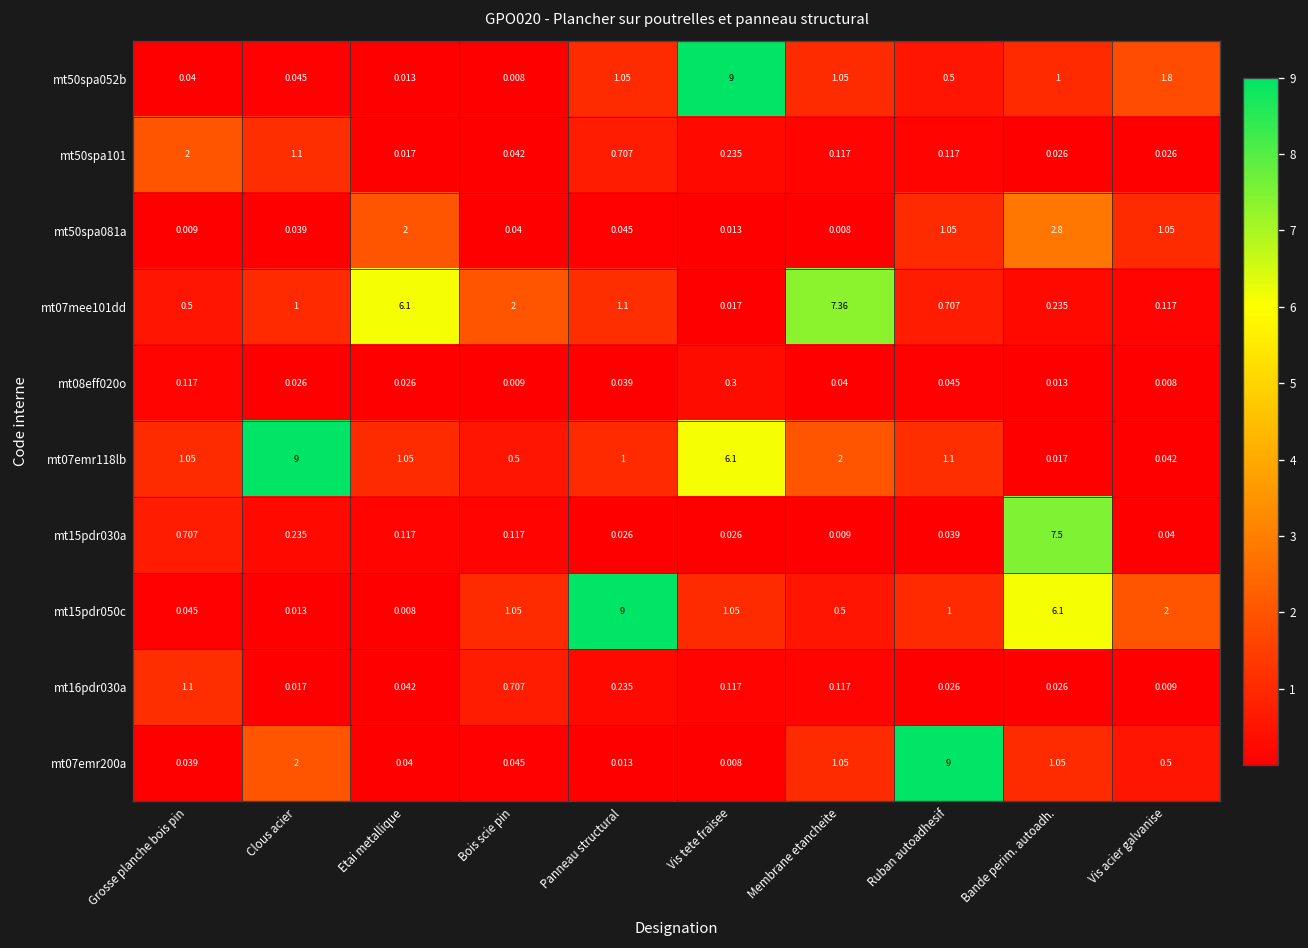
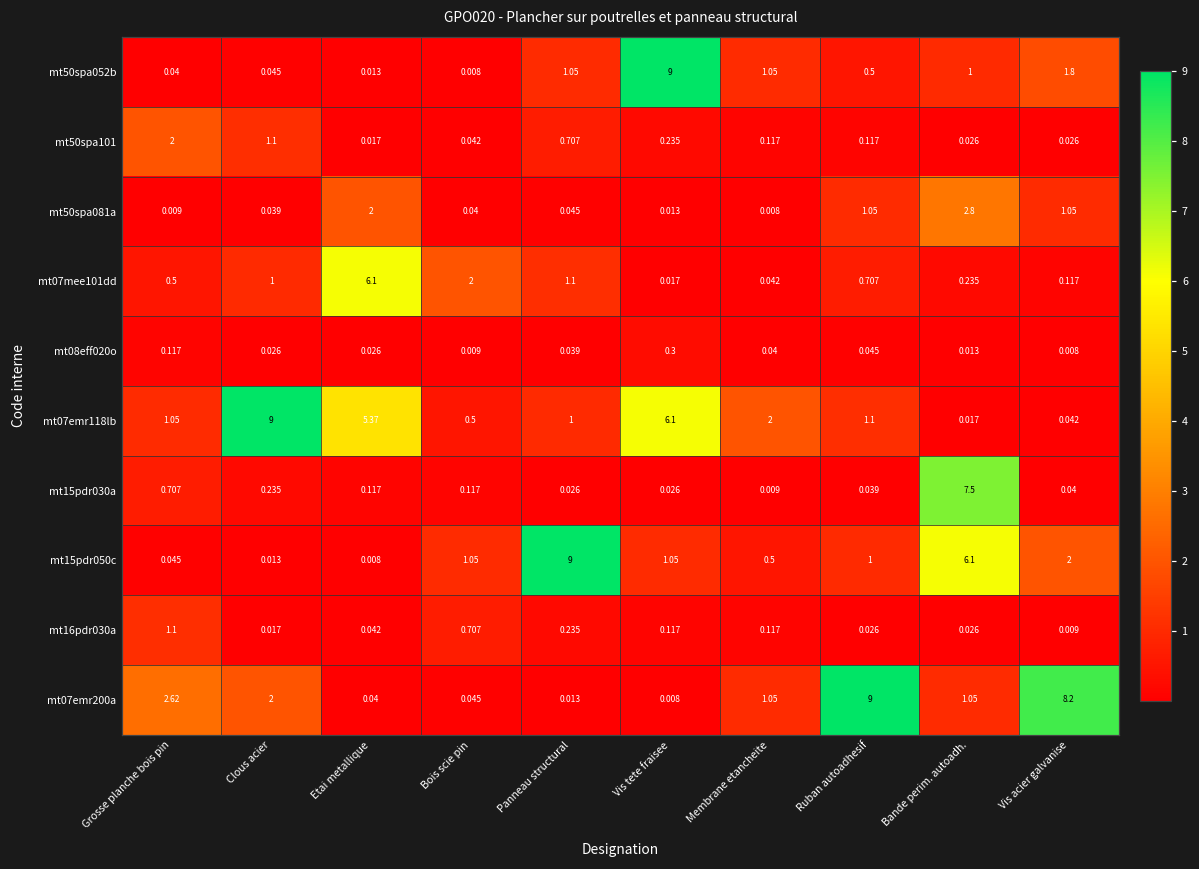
mt07mee101dd, Membrane etancheite: 7.36 -> 0.042
mt07emr118lb, Etai metallique: 1.05 -> 5.37
mt07emr200a, Grosse planche bois pin: 0.039 -> 2.62
mt07emr200a, Vis acier galvanise: 0.5 -> 8.2
